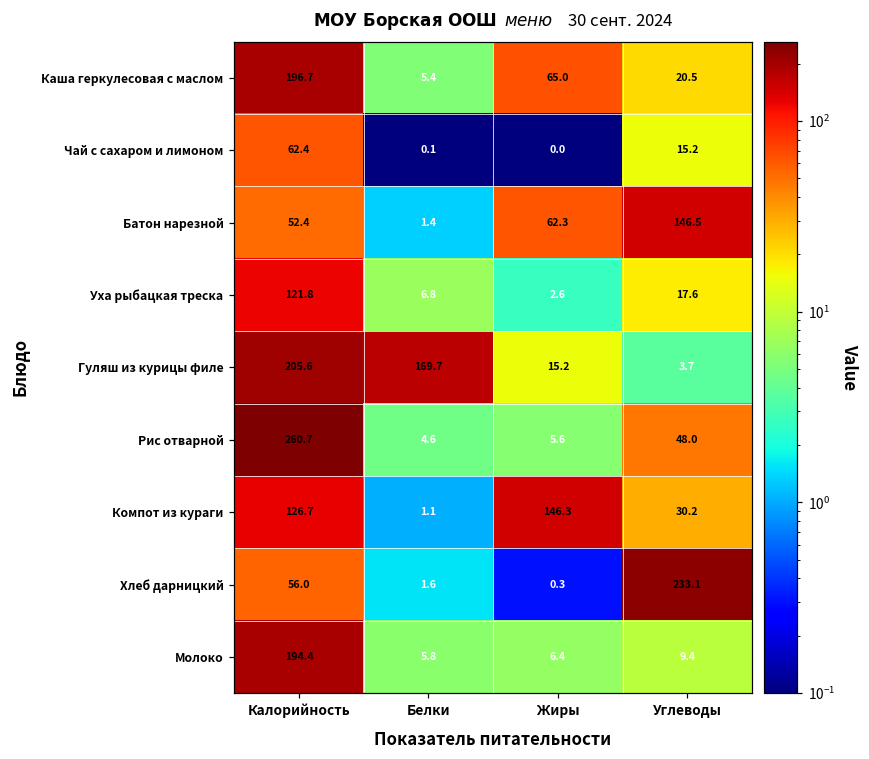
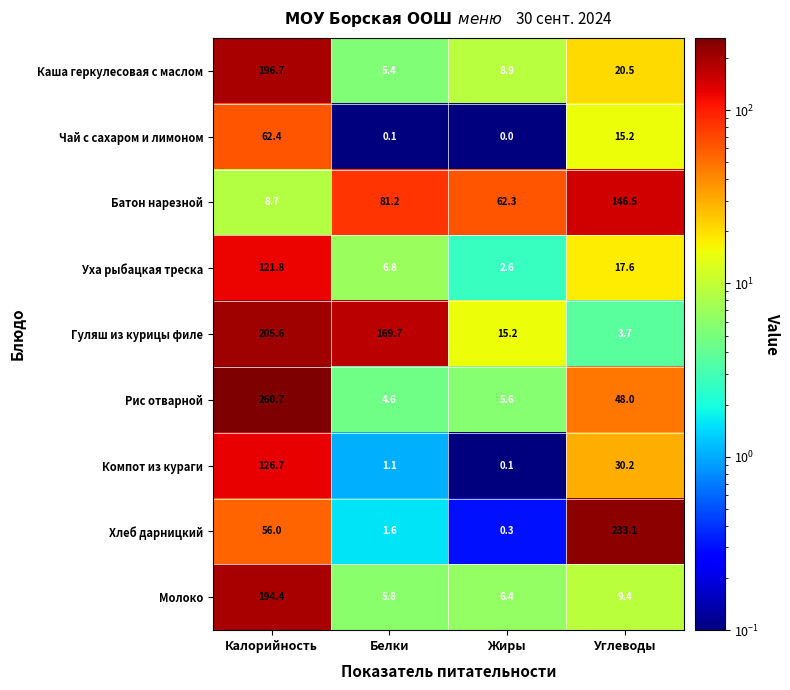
Каша геркулесовая с маслом, Жиры: 65.0 -> 8.9
Батон нарезной, Калорийность: 52.4 -> 8.7
Батон нарезной, Белки: 1.4 -> 81.2
Компот из кураги, Жиры: 146.3 -> 0.1
